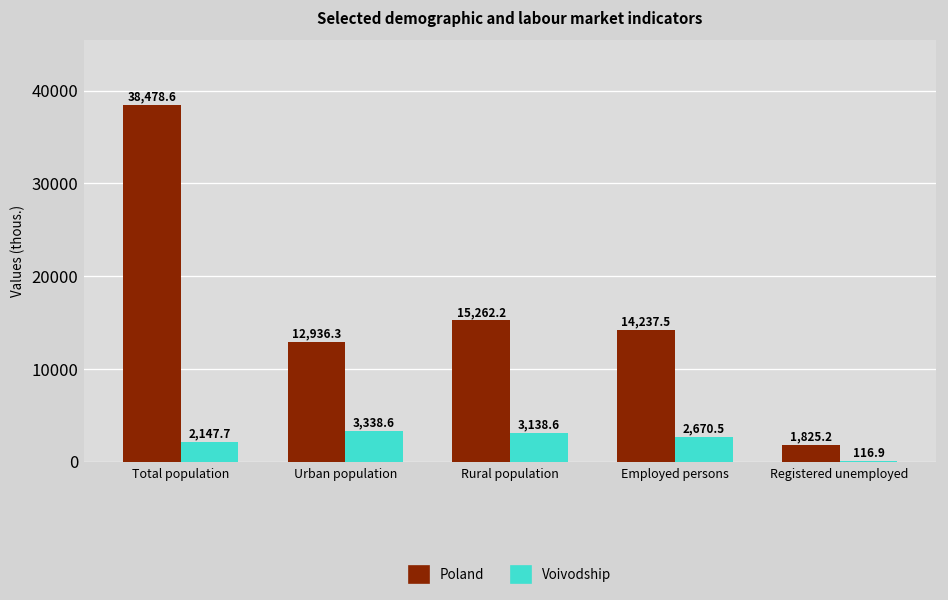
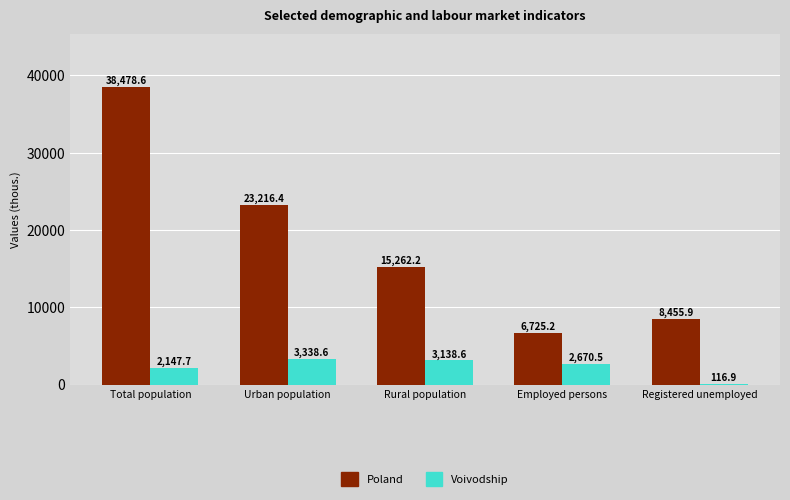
Poland, Urban population: 12,936.3 -> 23,216.4
Poland, Employed persons: 14,237.5 -> 6,725.2
Poland, Registered unemployed: 1,825.2 -> 8,455.9
